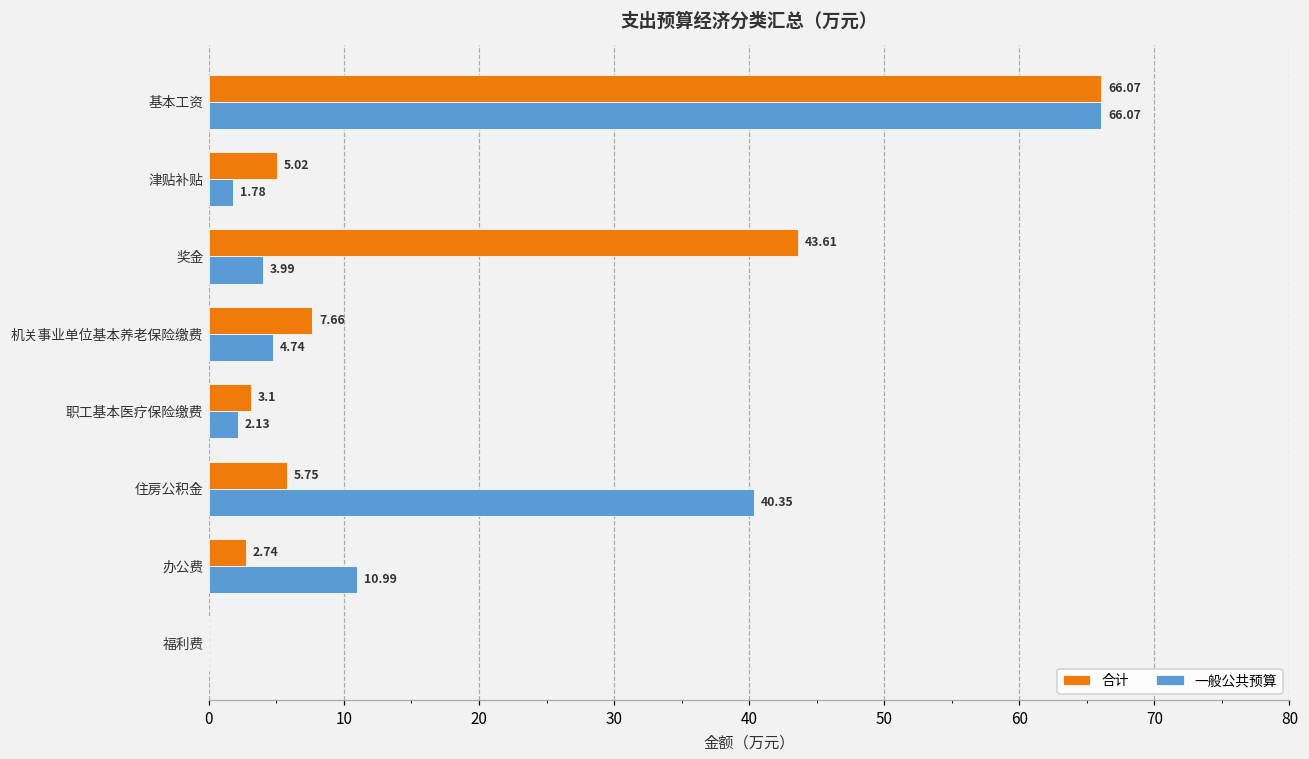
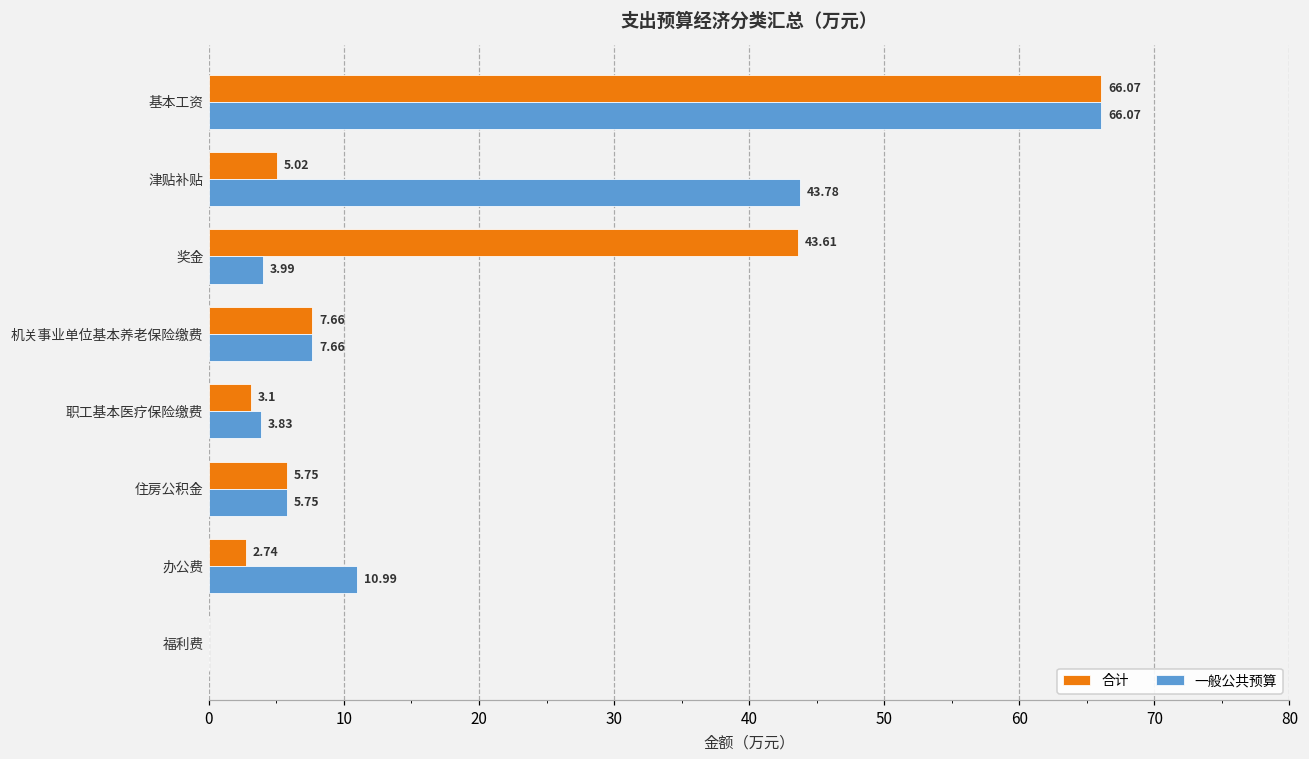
一般公共预算, 津贴补贴: 1.78 -> 43.78
一般公共预算, 机关事业单位基本养老保险缴费: 4.74 -> 7.66
一般公共预算, 职工基本医疗保险缴费: 2.13 -> 3.83
一般公共预算, 住房公积金: 40.35 -> 5.75
